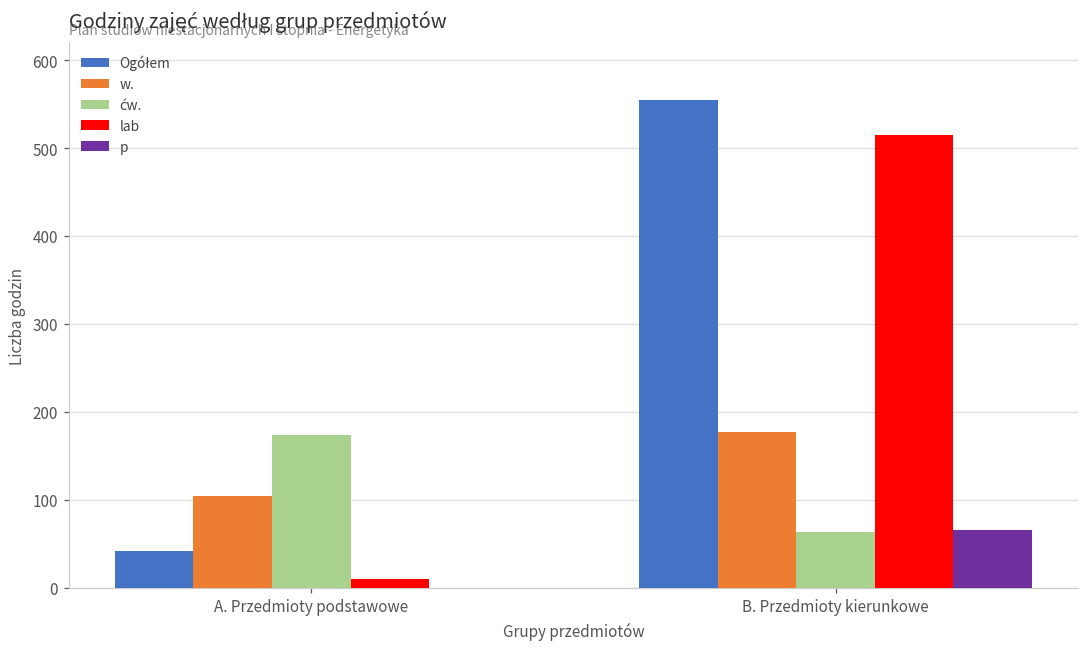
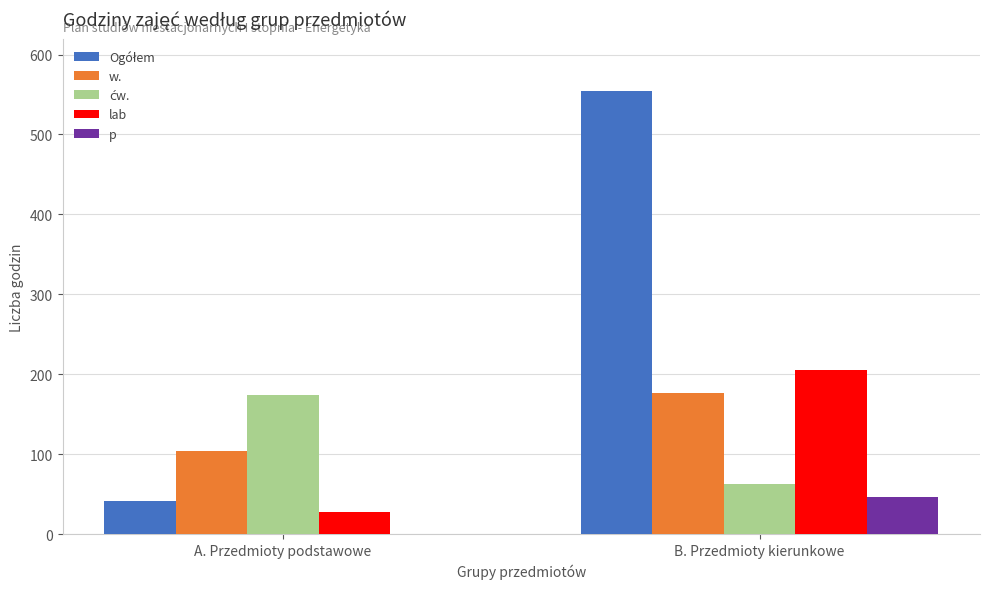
lab, A. Przedmioty podstawowe: 10 -> 30
lab, B. Przedmioty kierunkowe: 520 -> 210
p, B. Przedmioty kierunkowe: 70 -> 50
